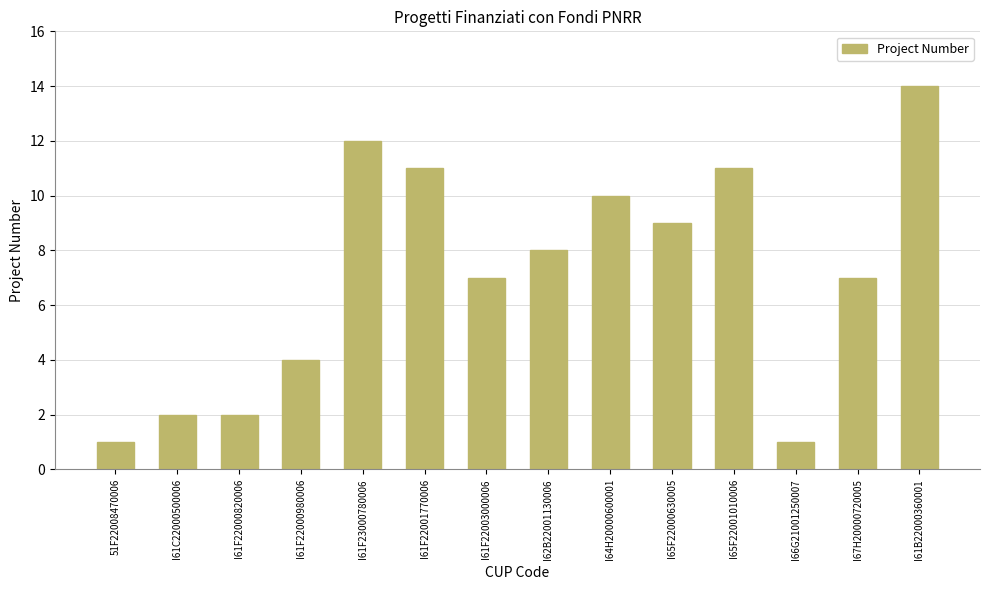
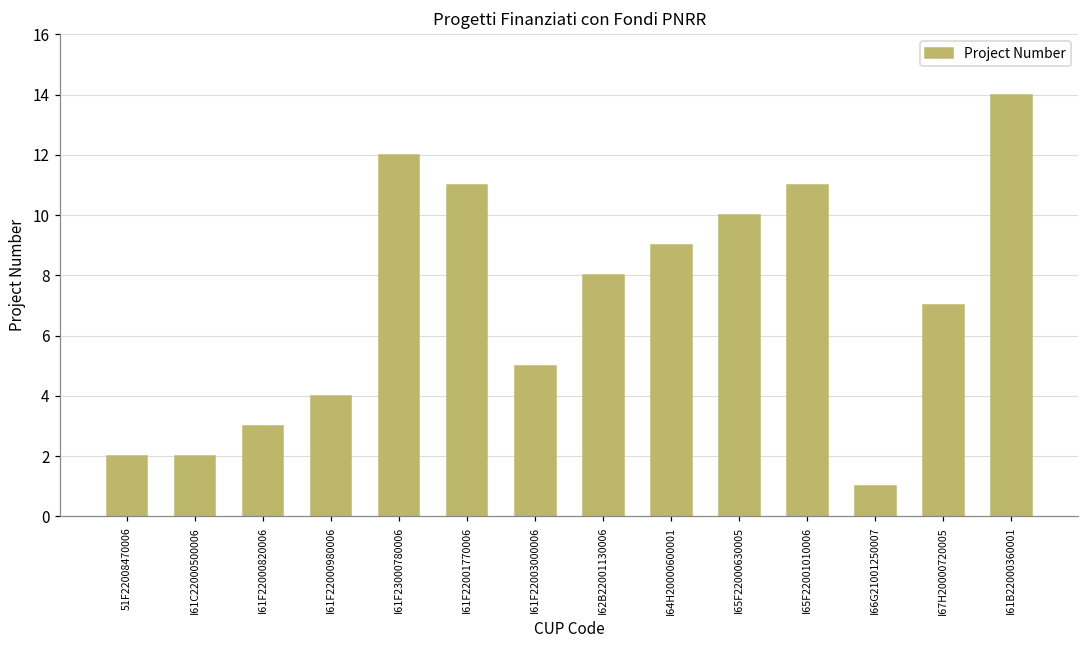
51F22008470006: 1 -> 2
I61F22000820006: 2 -> 3
I61F22003000006: 7 -> 5
I64H20000600001: 10 -> 9
I65F22000630005: 9 -> 10
